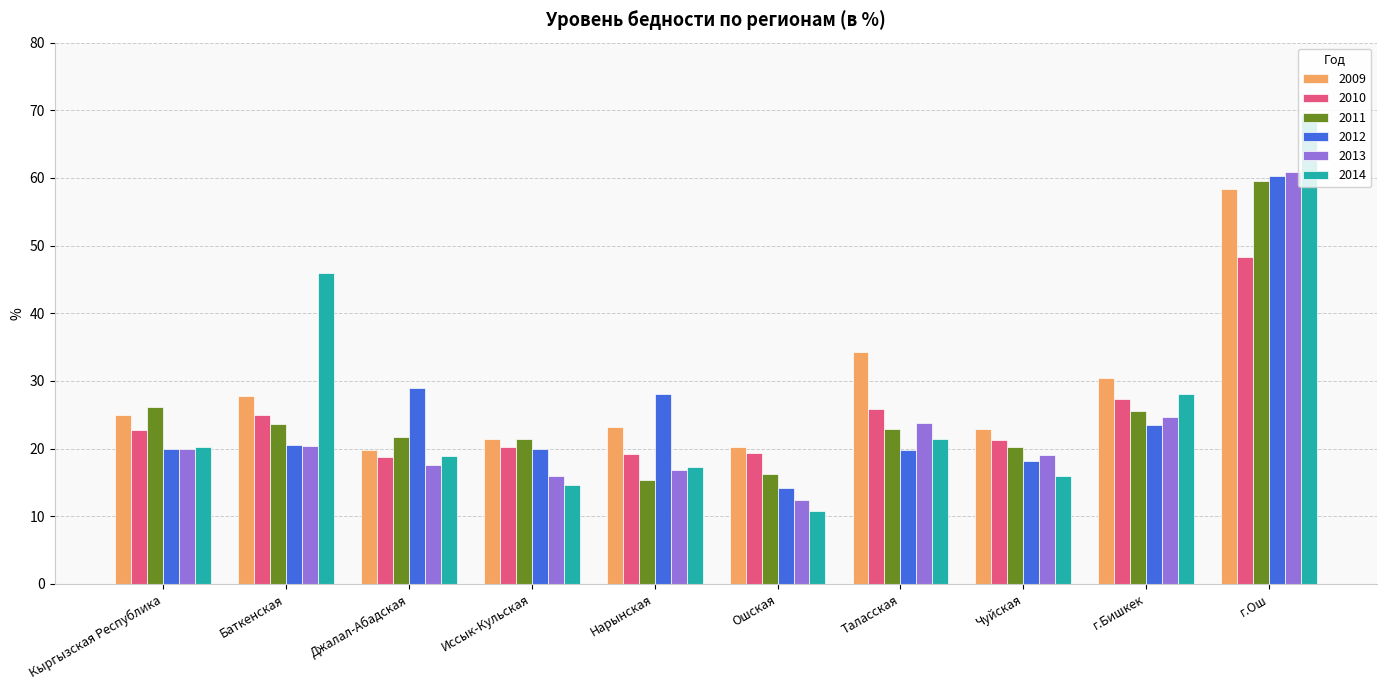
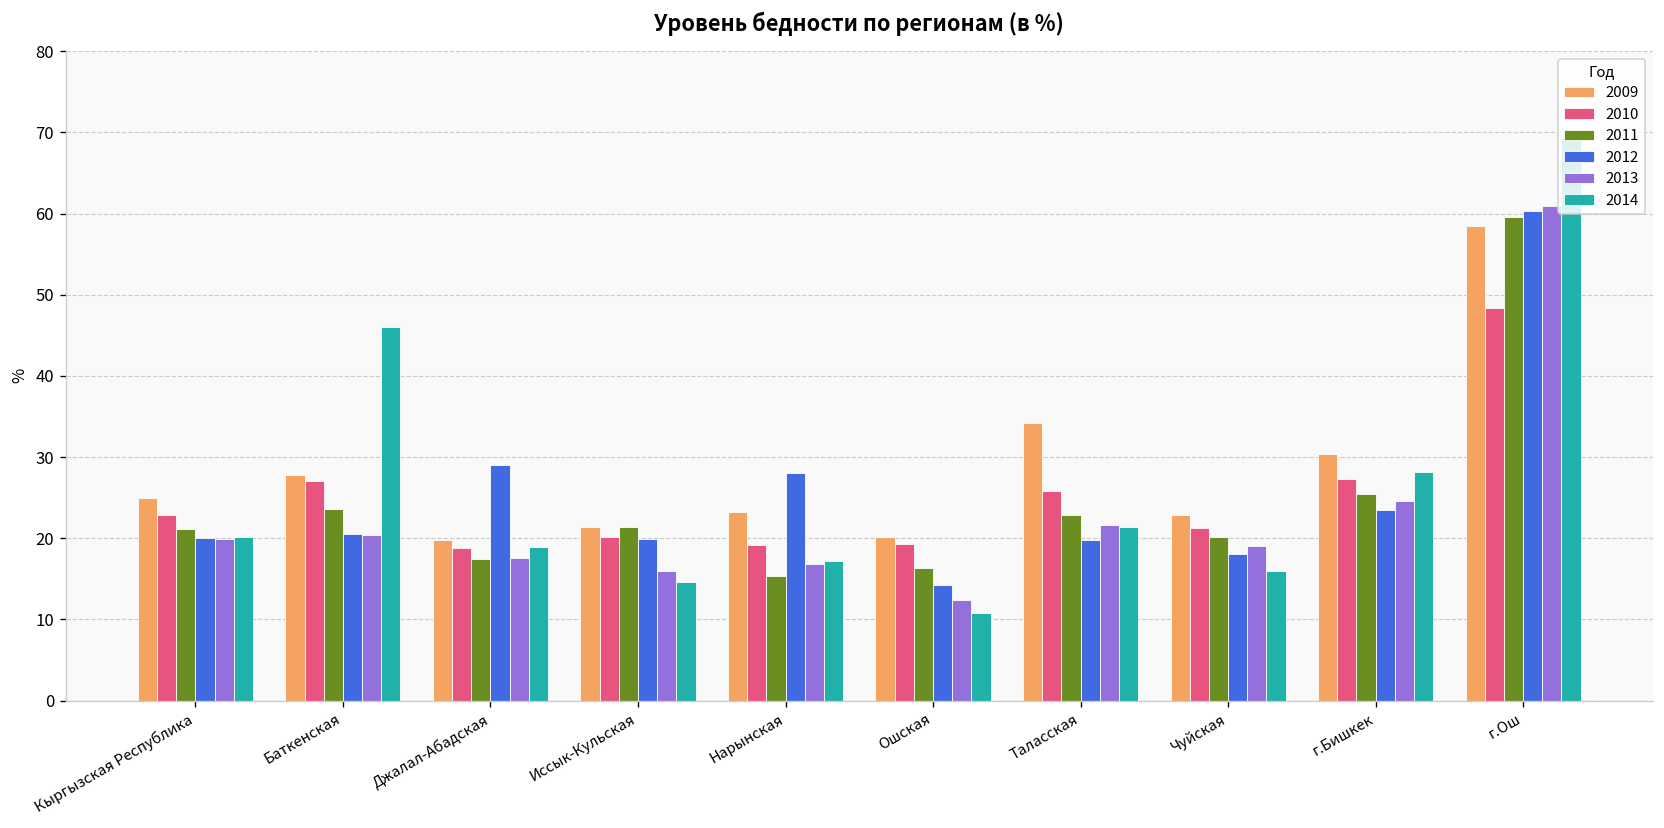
2011, Кыргызская Республика: 26 -> 21
2010, Баткенская: 25 -> 27
2011, Джалал-Абадская: 22 -> 17
2013, Таласская: 24 -> 22
